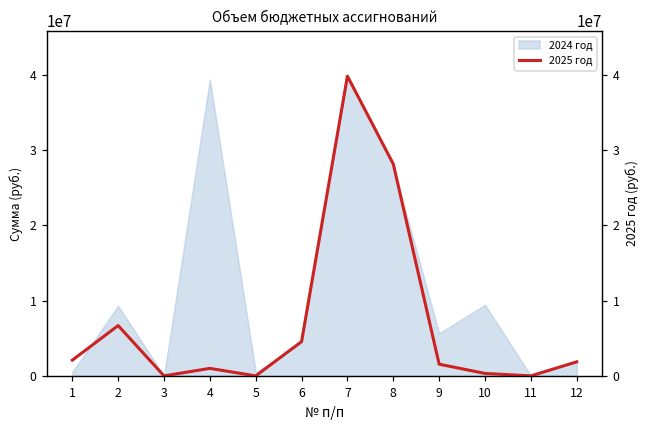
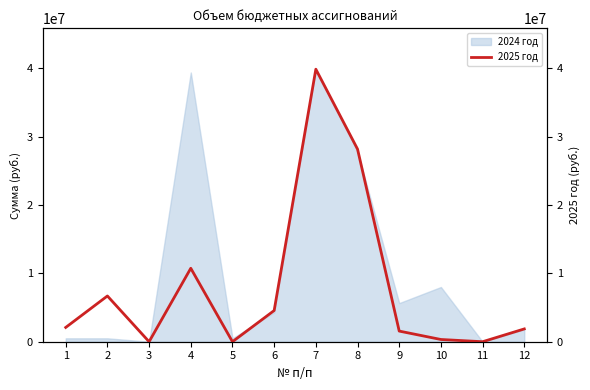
2024 год, 2: 9000000 -> 1000000
2024 год, 10: 9000000 -> 8000000
2025 год, 4: 1000000 -> 11000000
